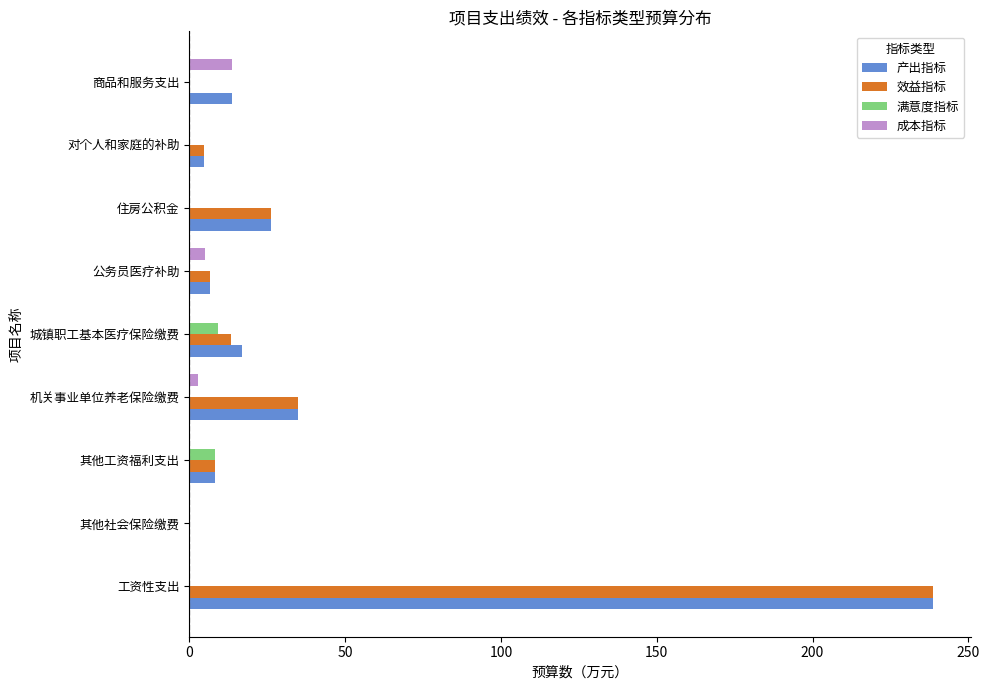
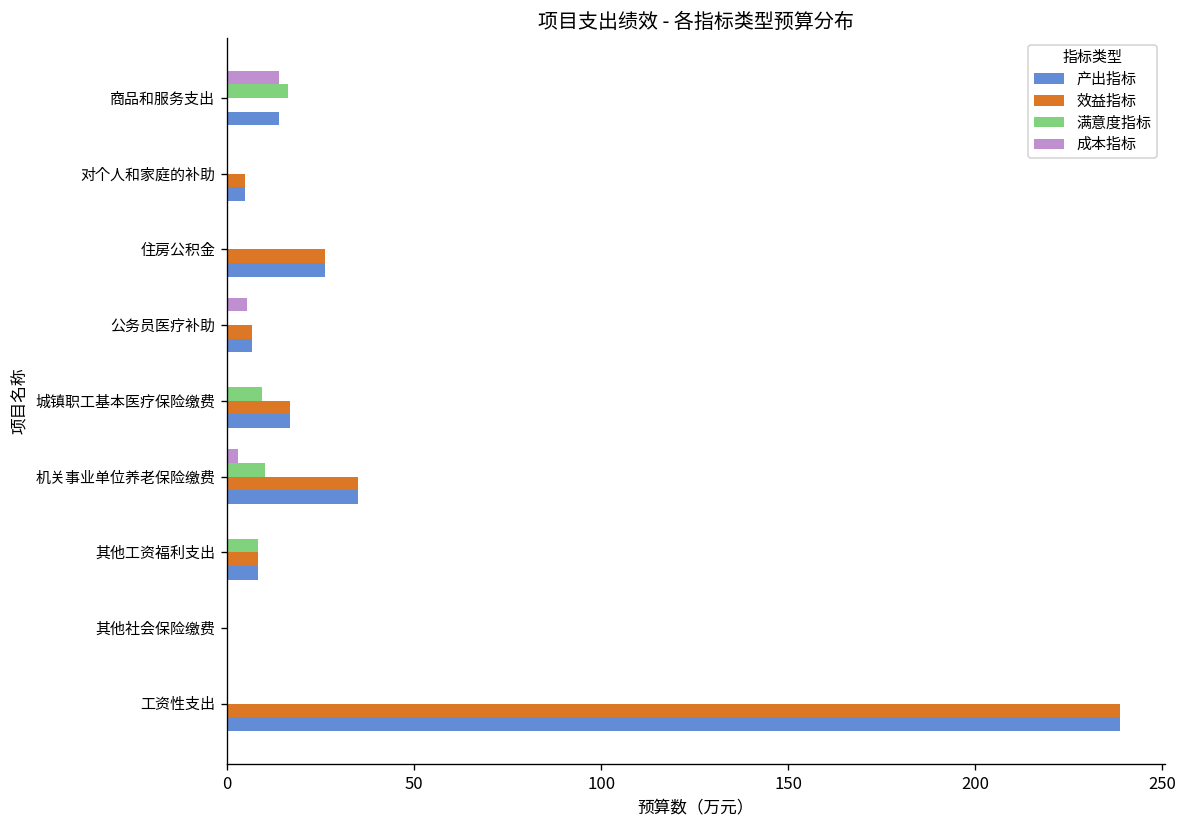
满意度指标, 商品和服务支出: 0 -> 16
效益指标, 城镇职工基本医疗保险缴费: 13 -> 17
满意度指标, 机关事业单位养老保险缴费: 0 -> 10
